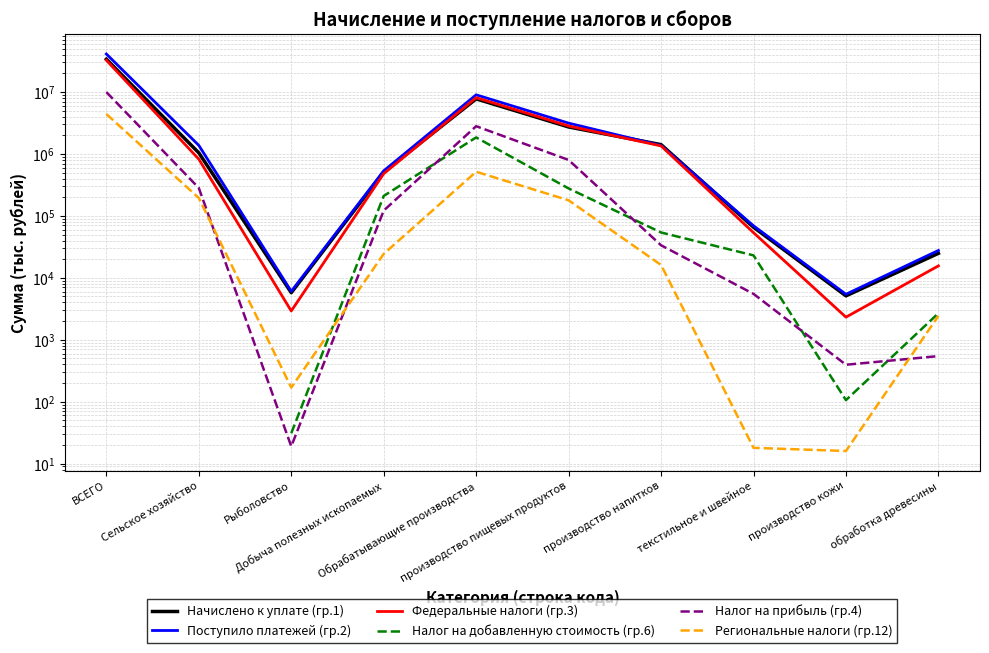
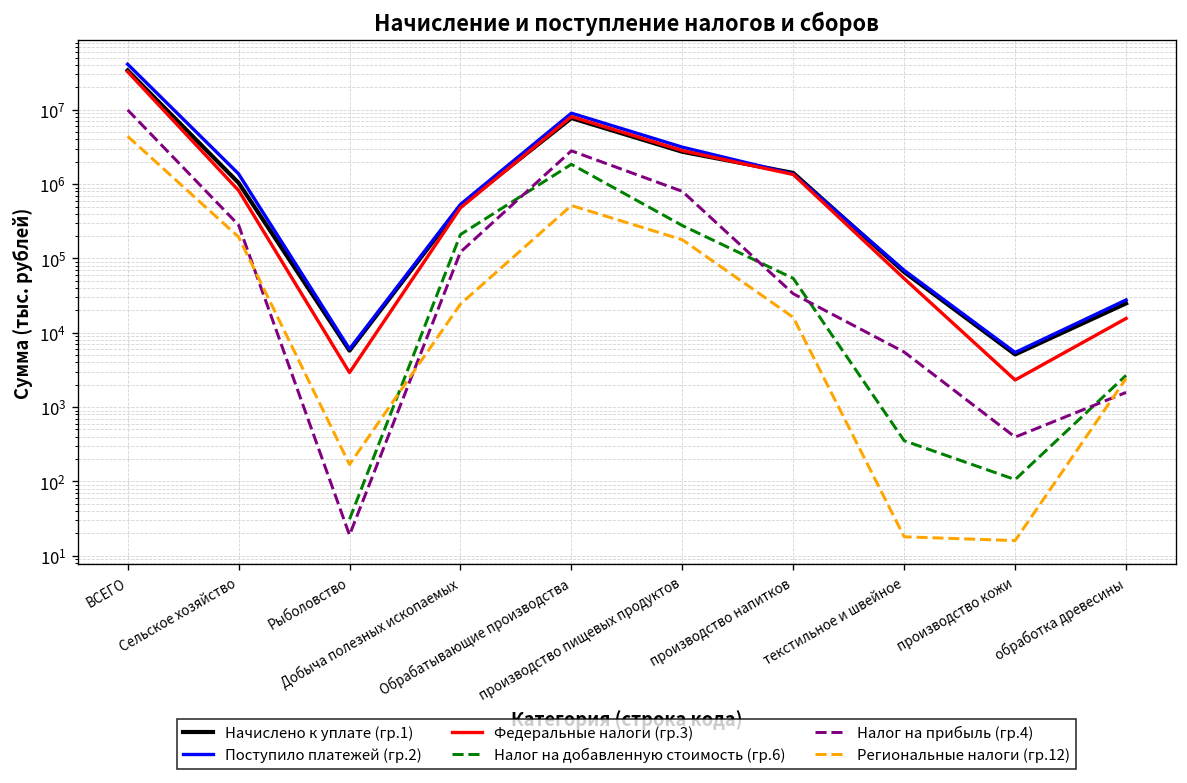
Налог на добавленную стоимость (гр.6), текстильное и швейное: 23000 -> 400
Налог на прибыль (гр.4), обработка древесины: 500 -> 1600
